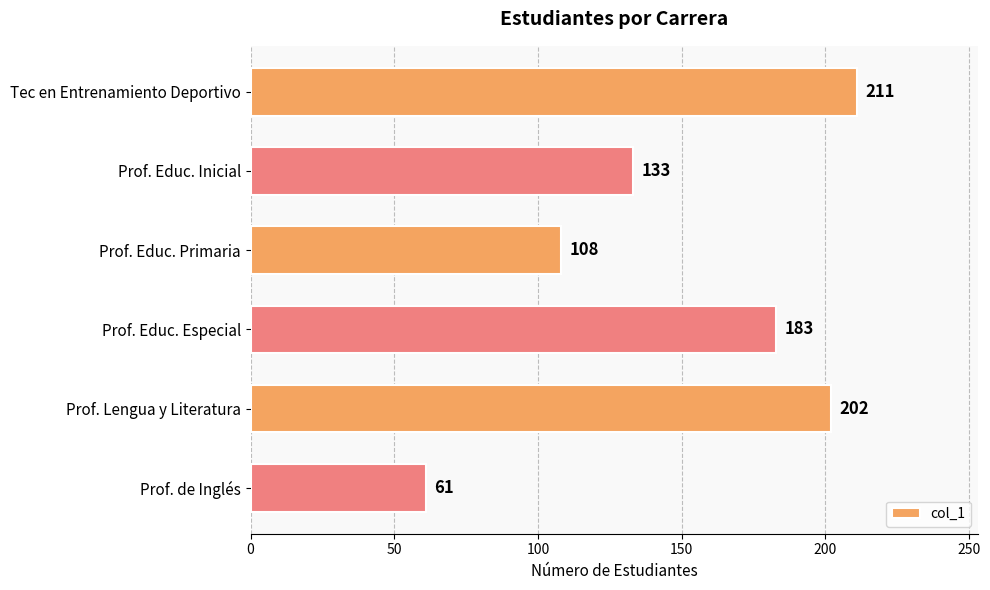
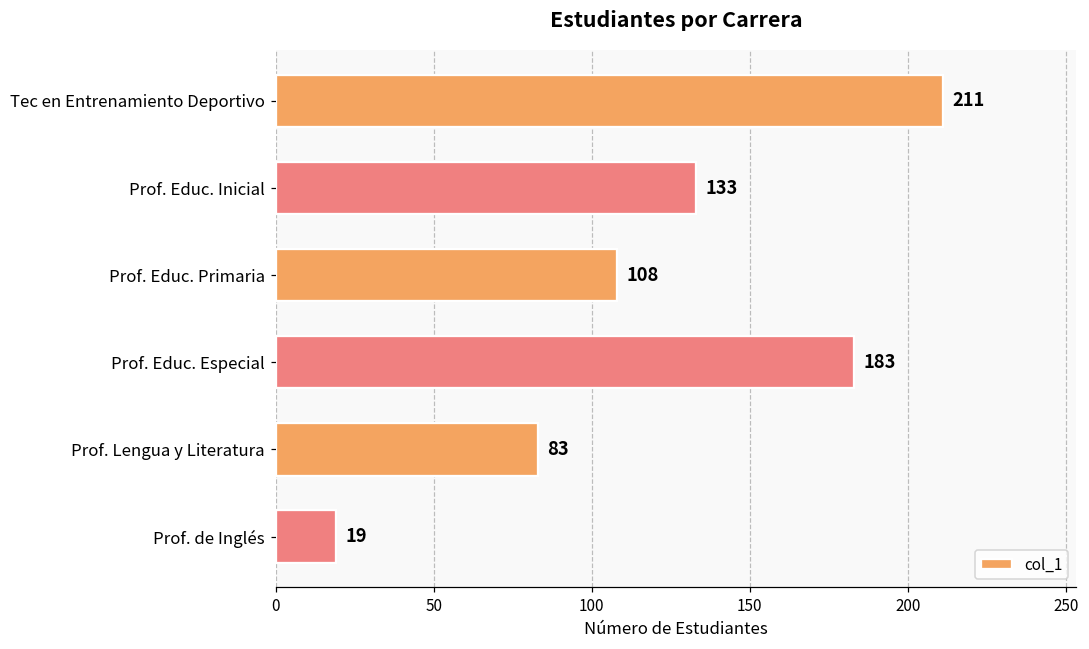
Prof. Lengua y Literatura: 202 -> 83
Prof. de Inglés: 61 -> 19
